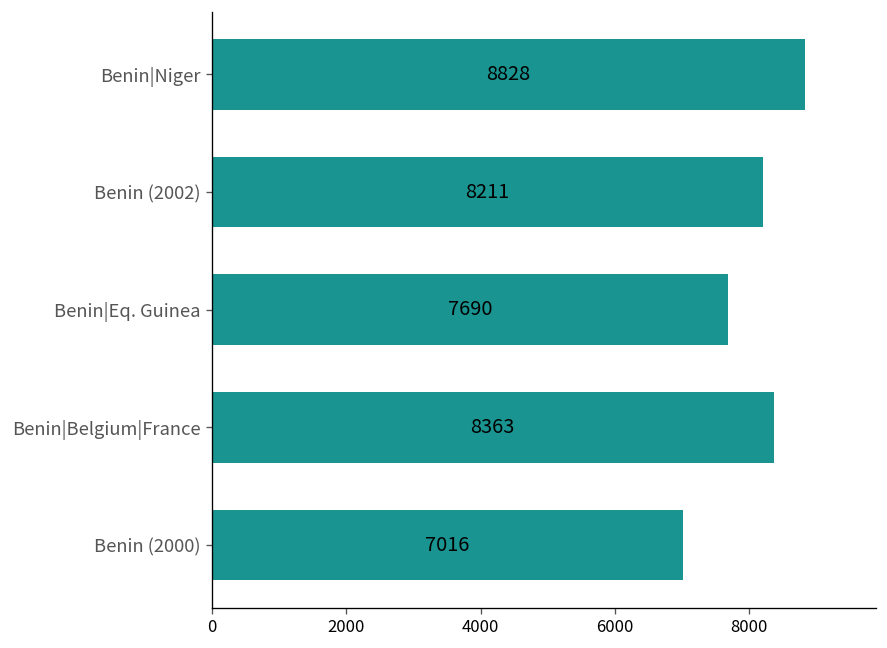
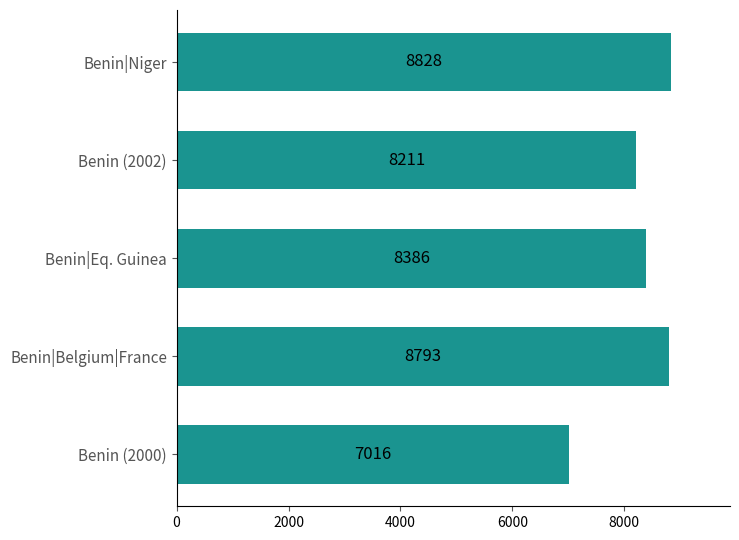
Benin|Eq. Guinea: 7690 -> 8386
Benin|Belgium|France: 8363 -> 8793
